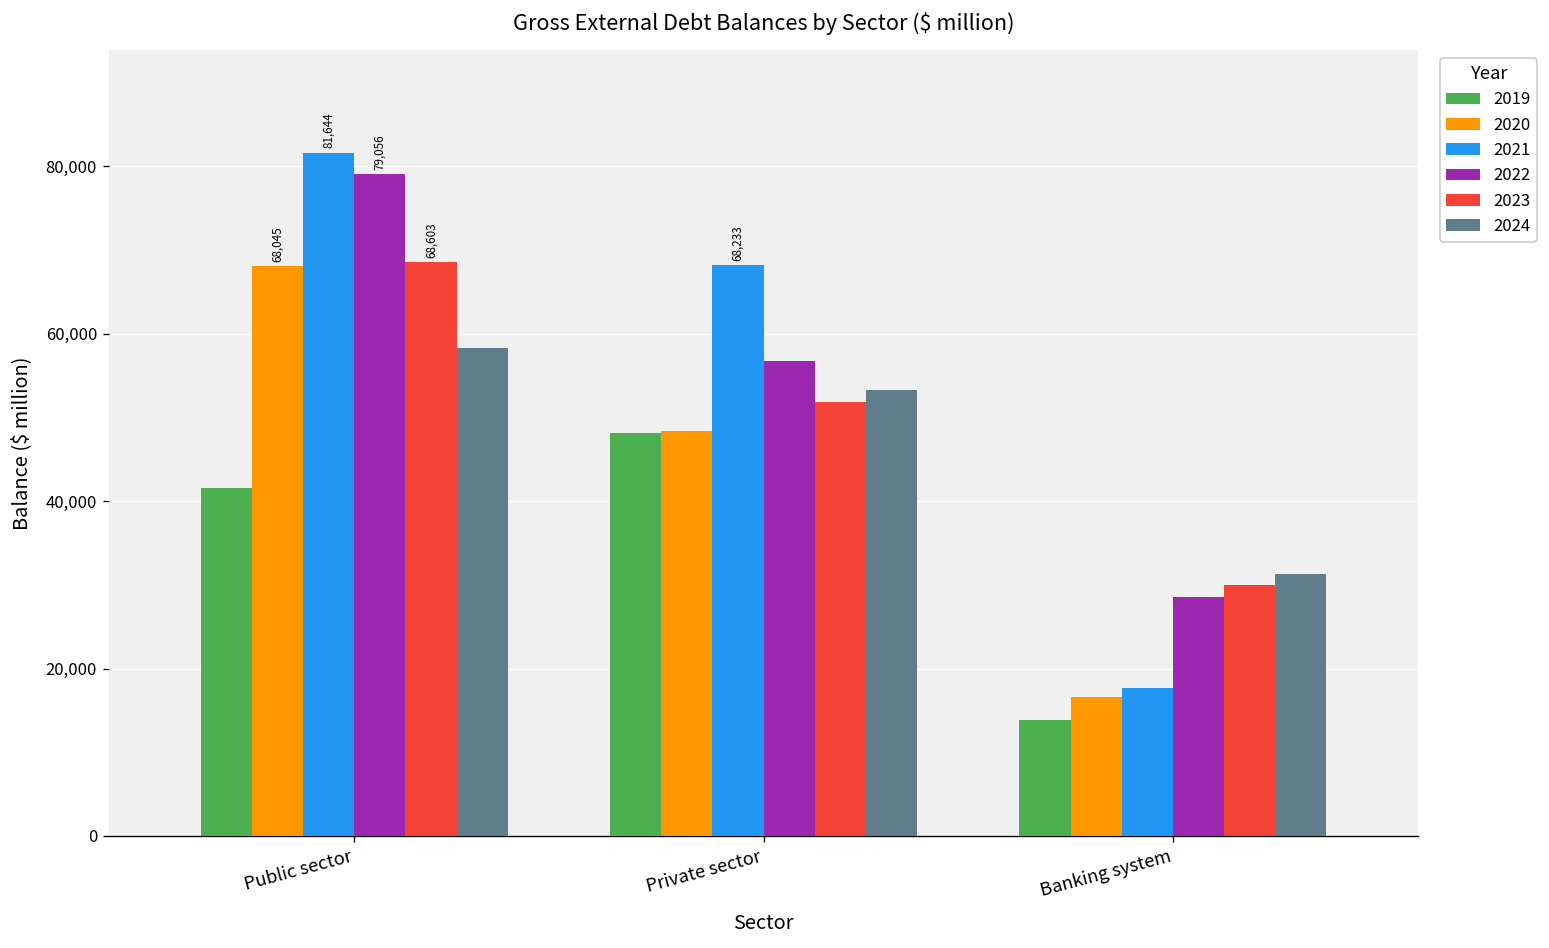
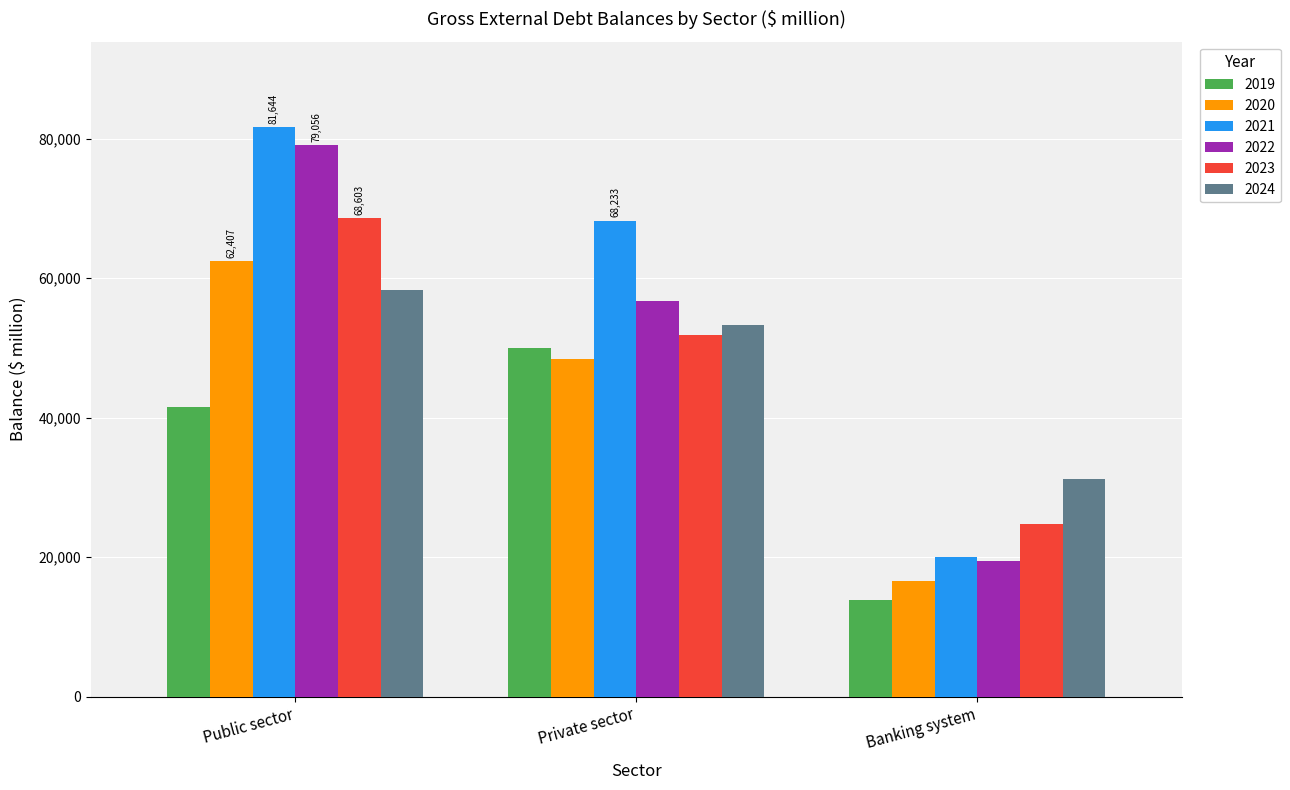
2020, Public sector: 68,045 -> 62,407
2019, Private sector: 48,000 -> 50,000
2021, Banking system: 18,000 -> 20,000
2022, Banking system: 29,000 -> 19,000
2023, Banking system: 30,000 -> 25,000
